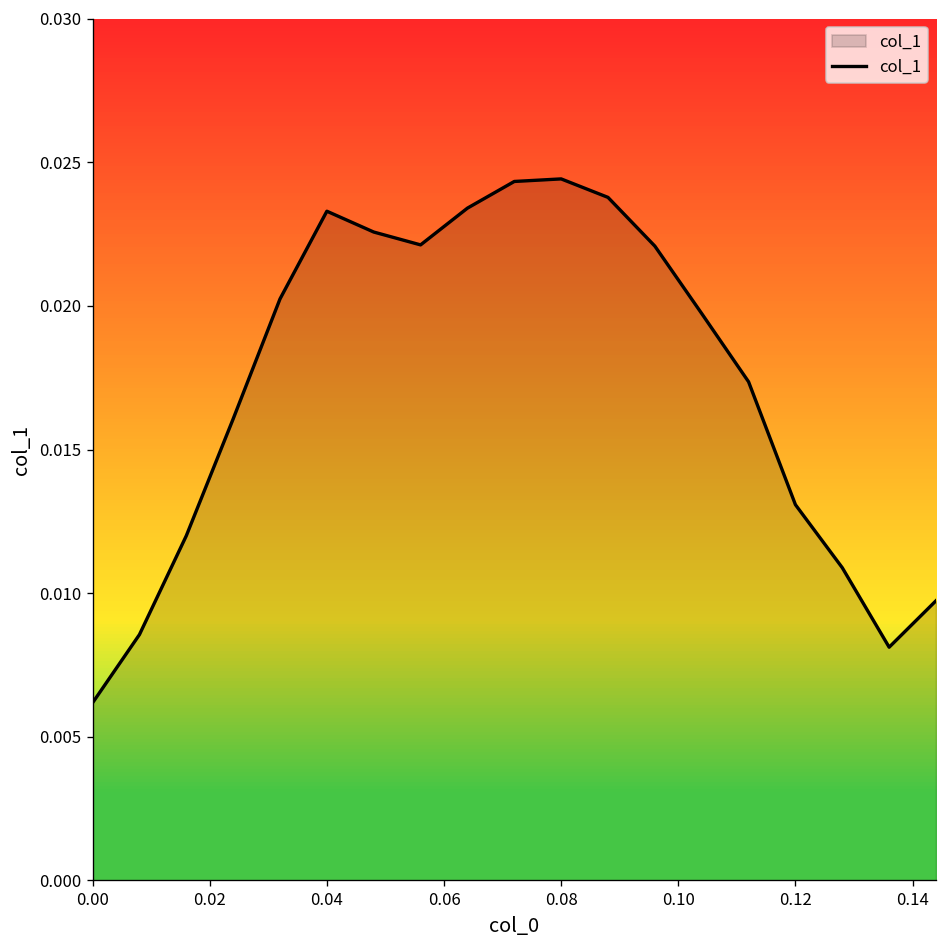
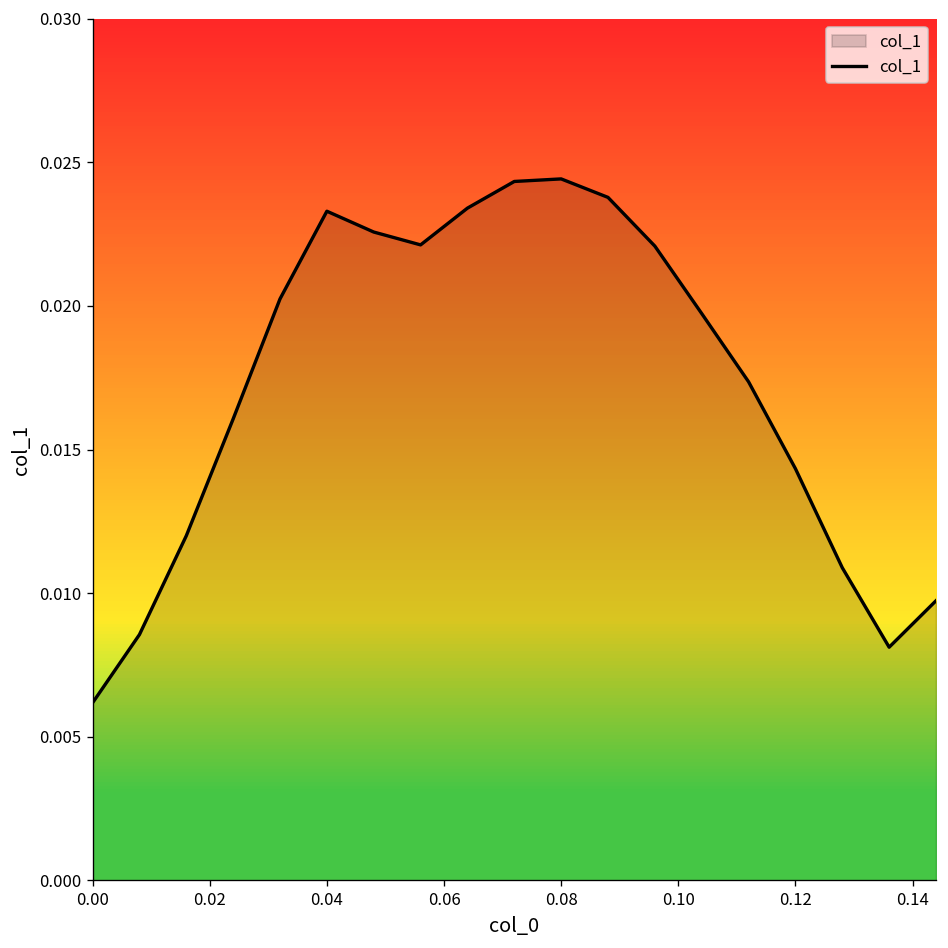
0.12: 0.0131 -> 0.0143
